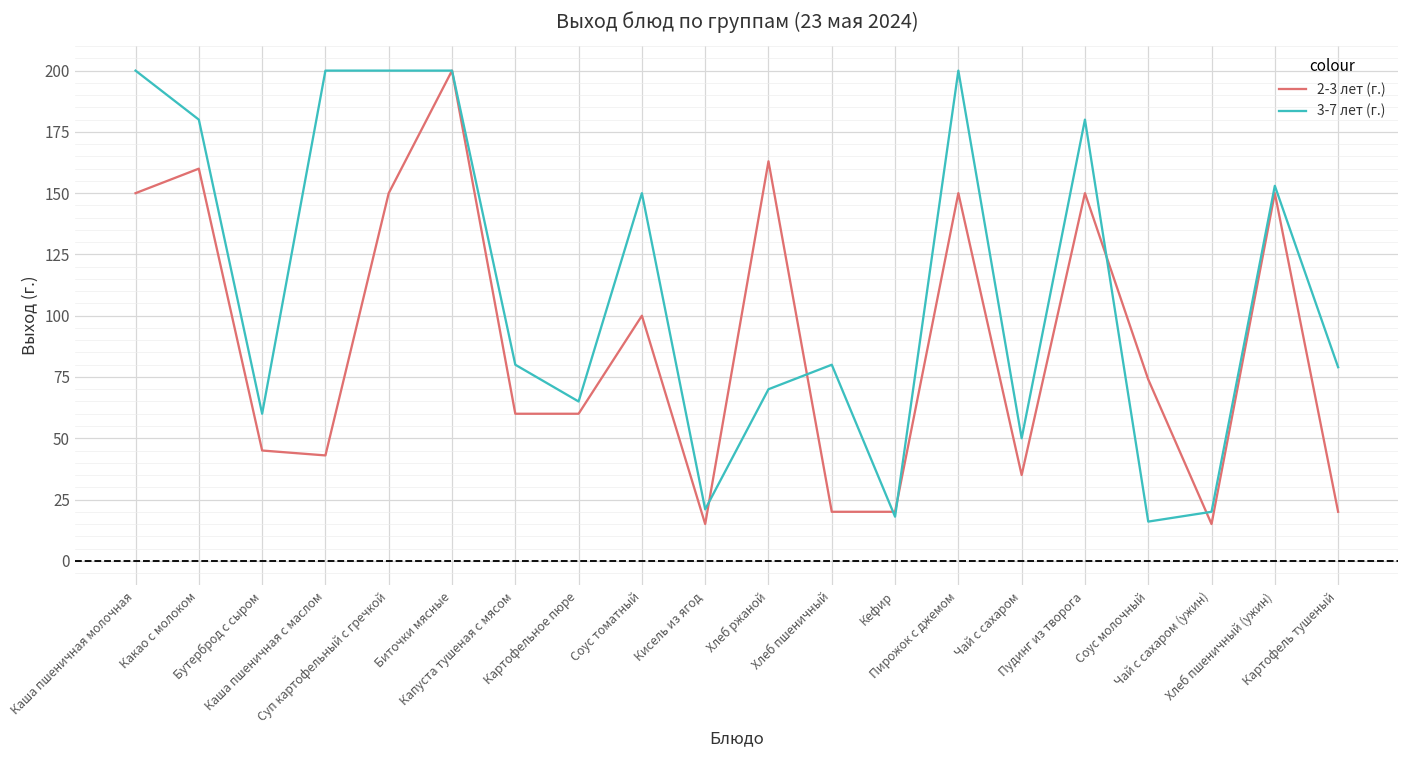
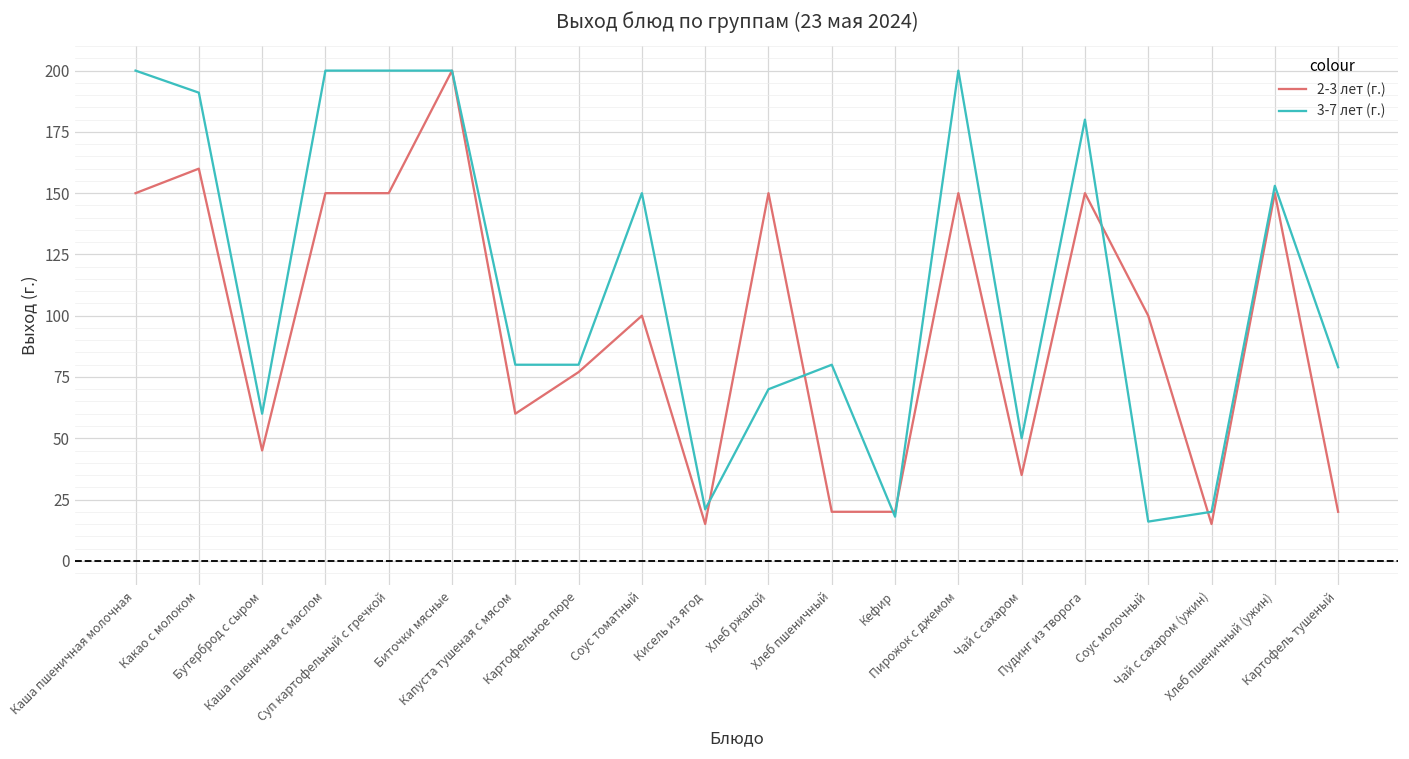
3-7 лет (г.), Какао с молоком: 180 -> 191
2-3 лет (г.), Каша пшеничная с маслом: 43 -> 150
2-3 лет (г.), Картофельное пюре: 60 -> 77
3-7 лет (г.), Картофельное пюре: 65 -> 80
2-3 лет (г.), Хлеб ржаной: 163 -> 150
2-3 лет (г.), Соус молочный: 74 -> 100
